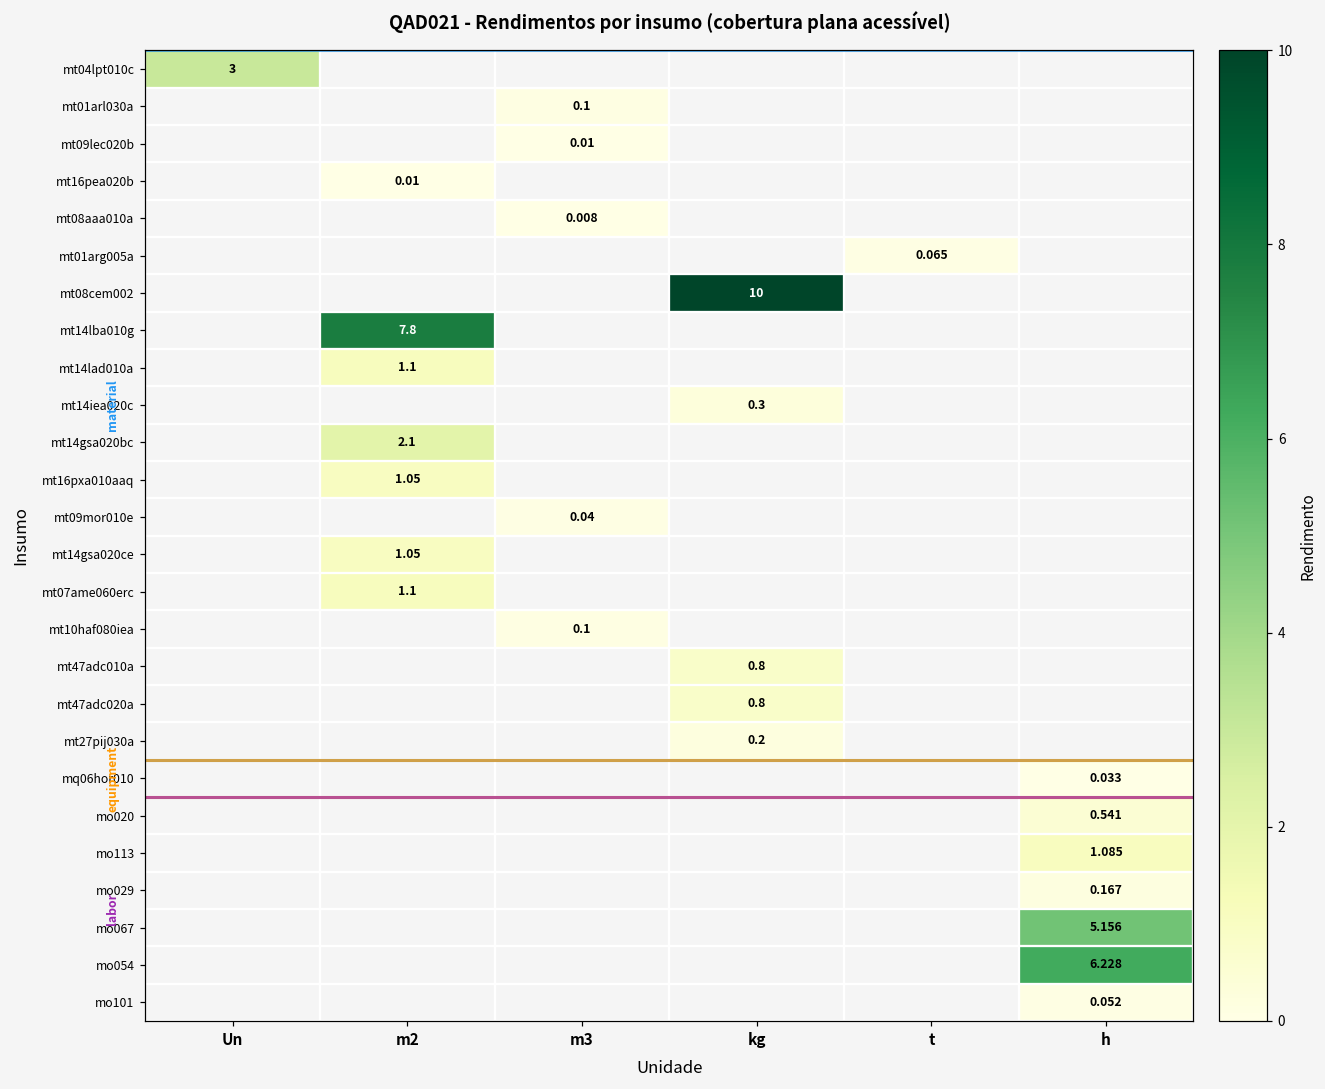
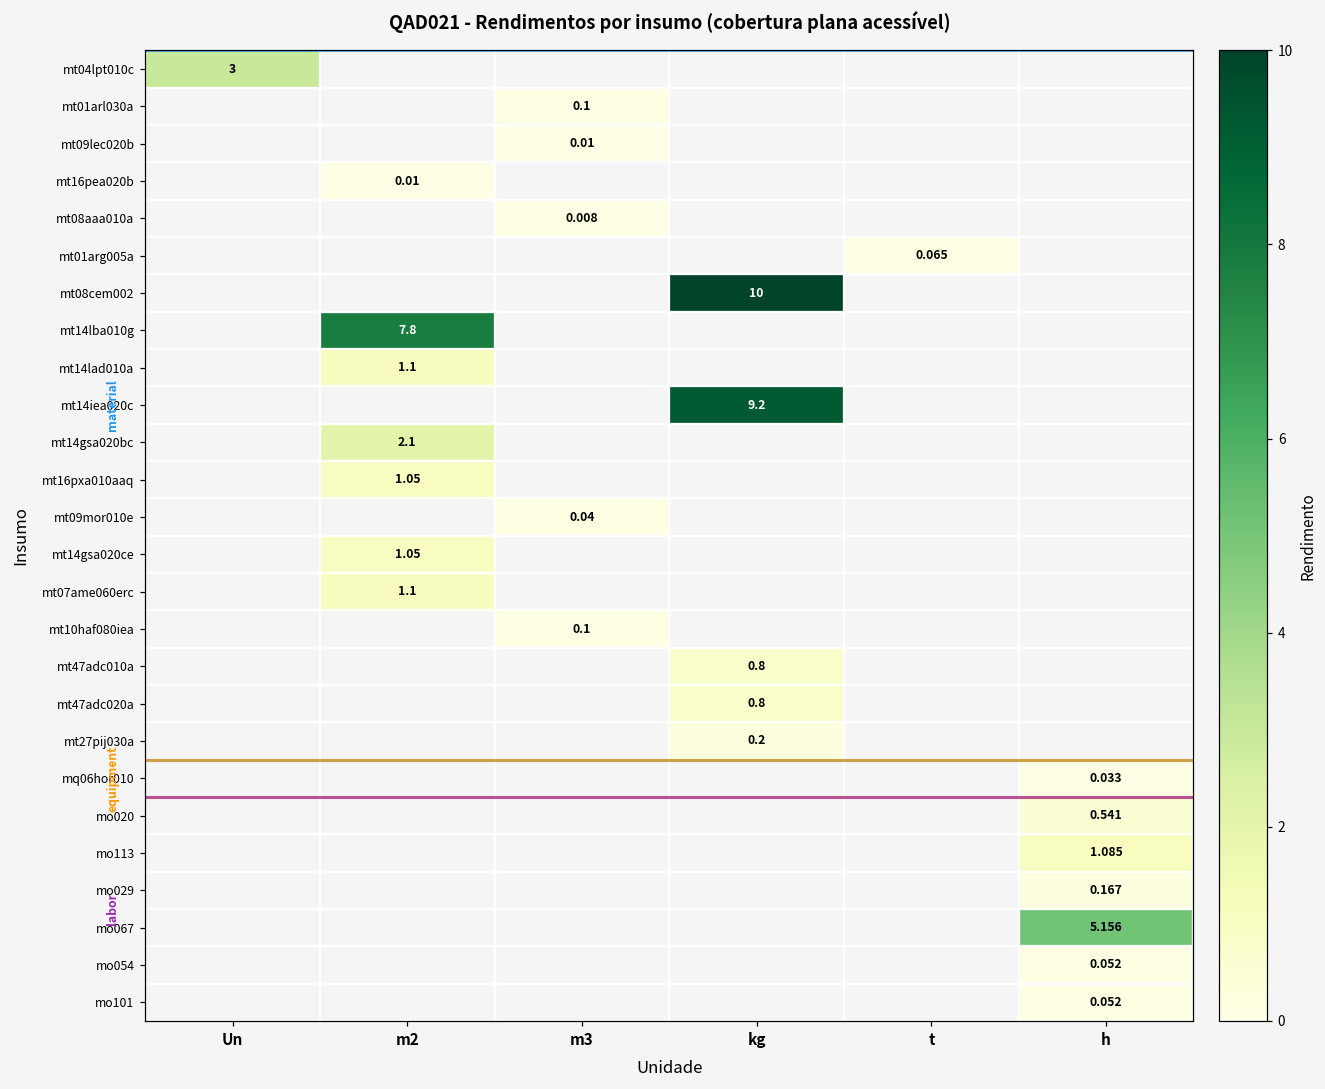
mt14iea020c, kg: 0.3 -> 9.2
mo054, h: 6.228 -> 0.052
